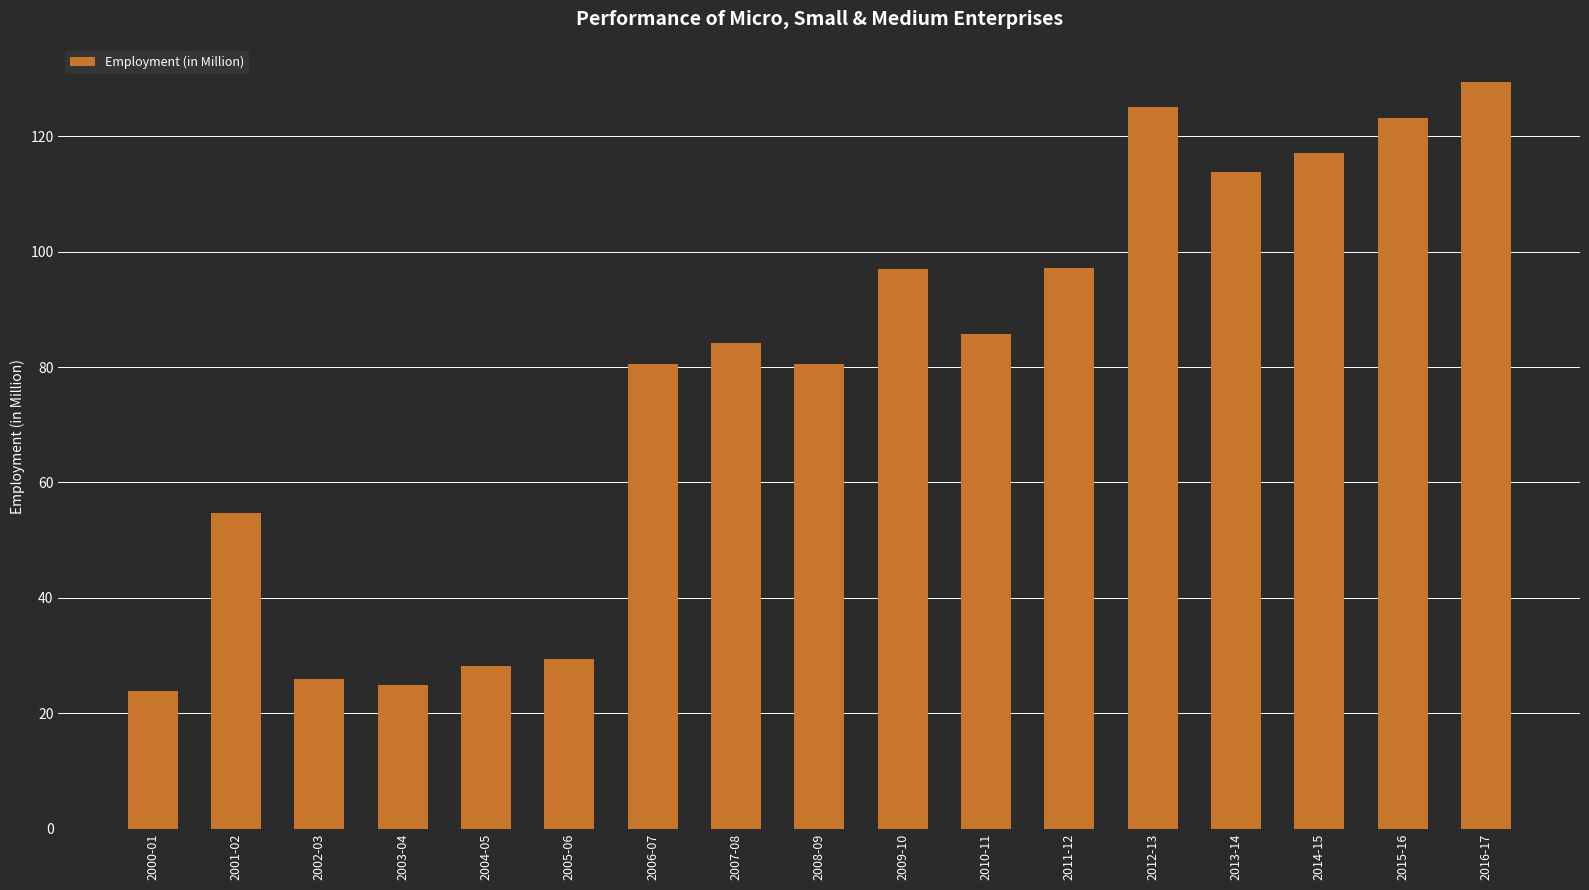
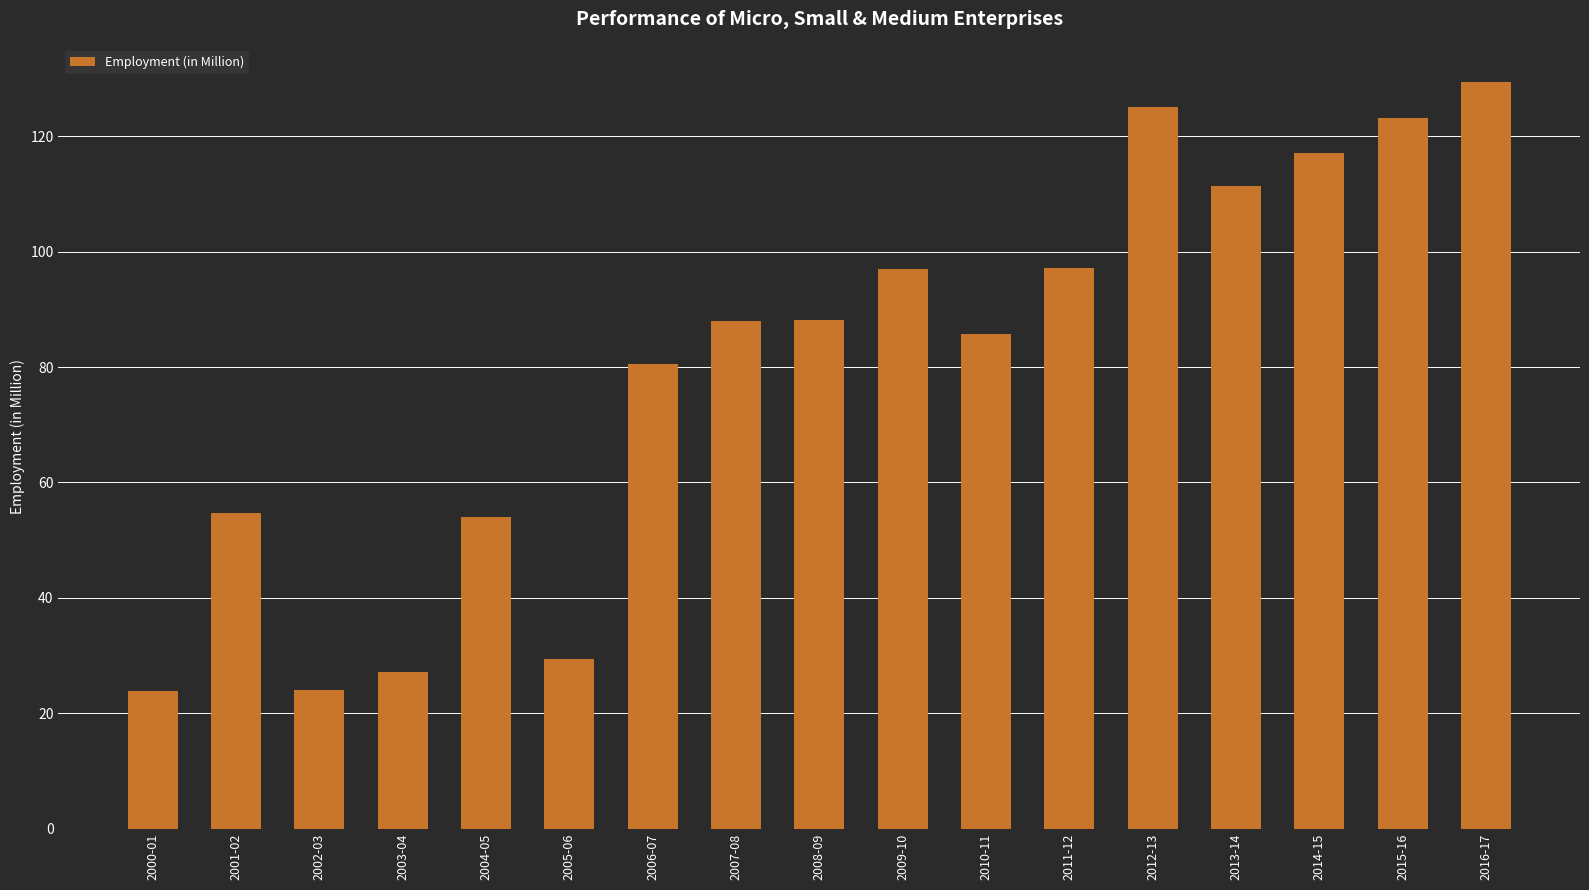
2002-03: 26 -> 24
2003-04: 25 -> 27
2004-05: 28 -> 54
2007-08: 84 -> 88
2008-09: 81 -> 88
2013-14: 114 -> 111
